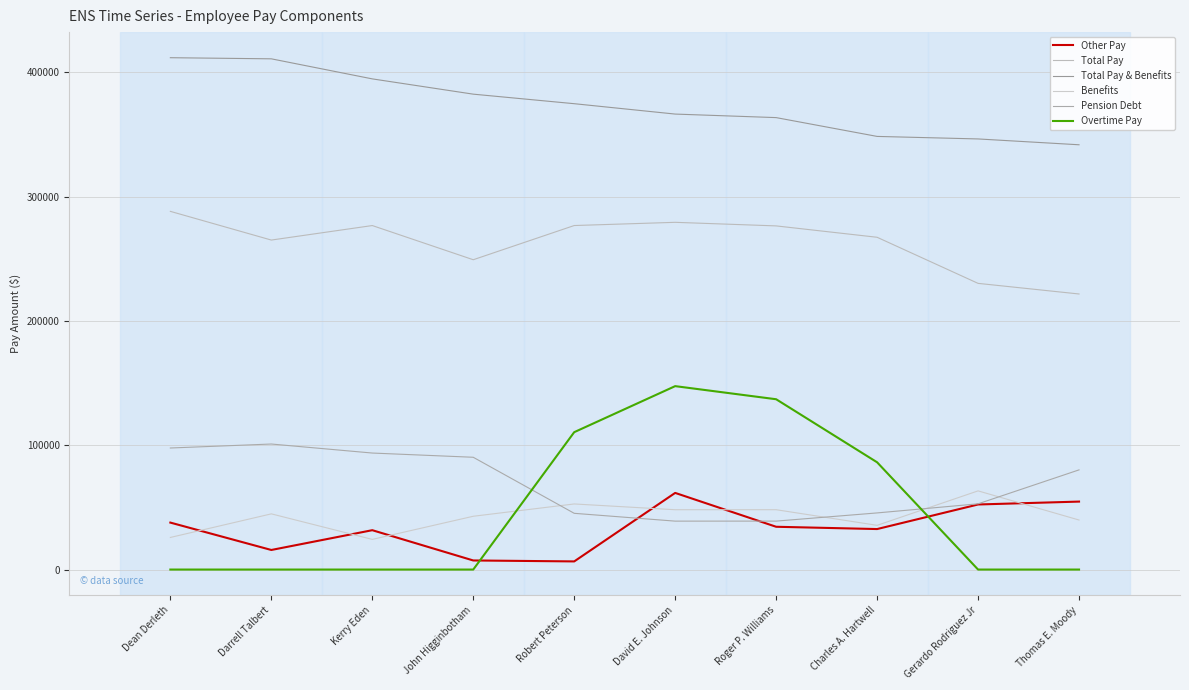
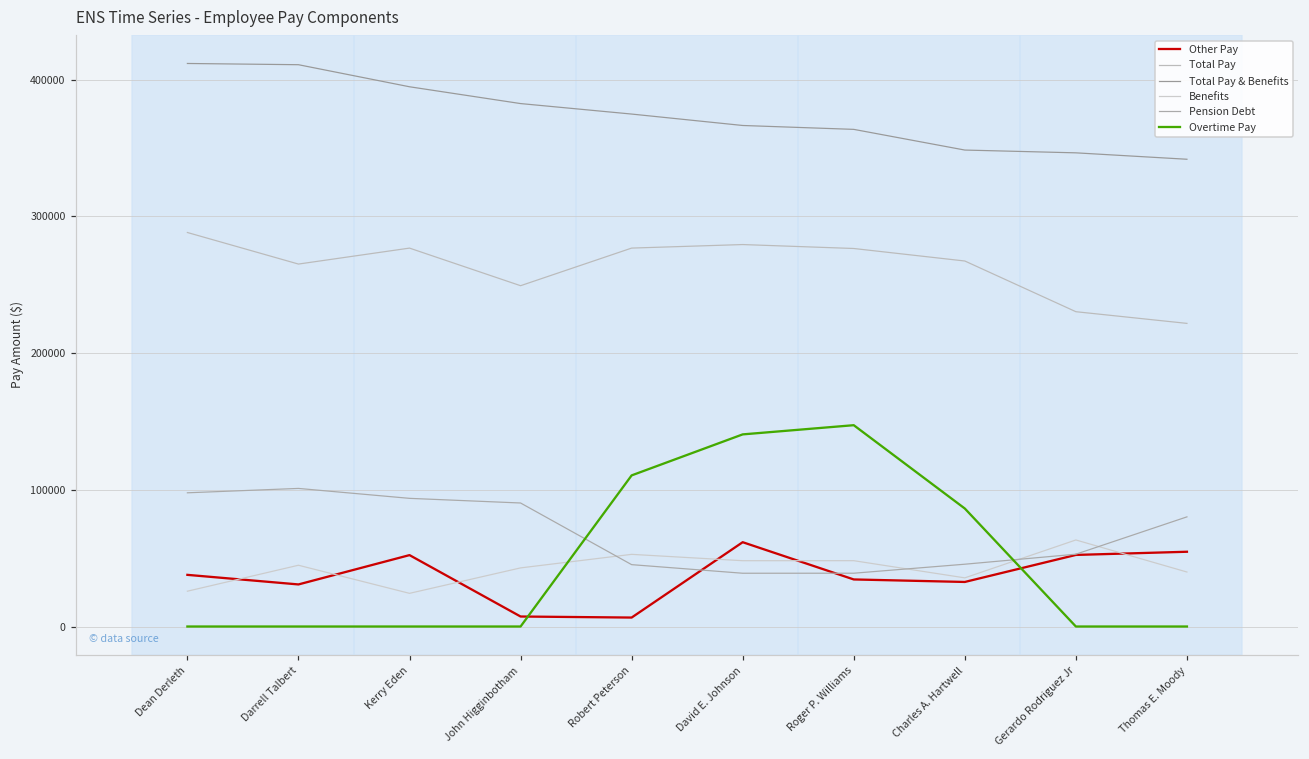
Other Pay, Darrell Talbert: 16000 -> 31000
Other Pay, Kerry Eden: 32000 -> 52000
Overtime Pay, David E. Johnson: 148000 -> 141000
Overtime Pay, Roger P. Williams: 137000 -> 147000
